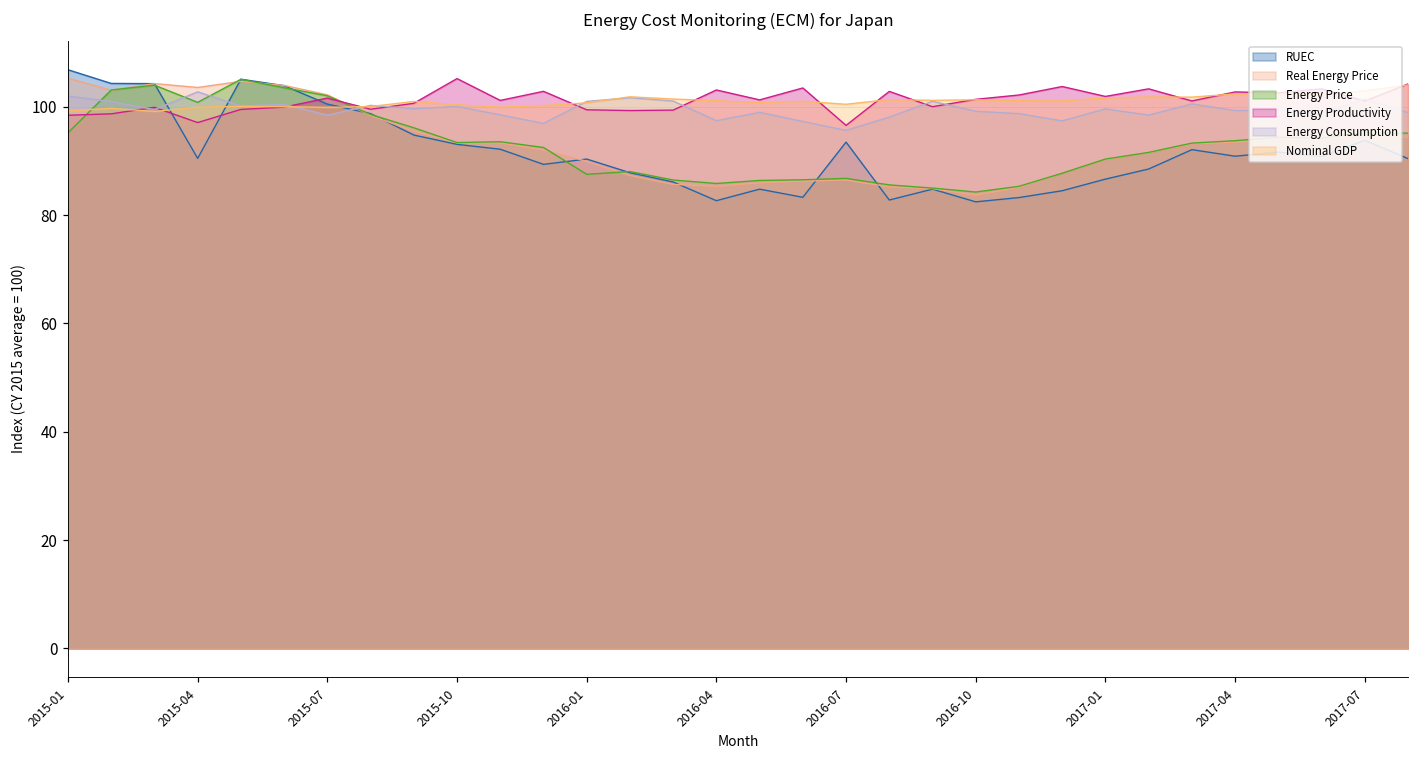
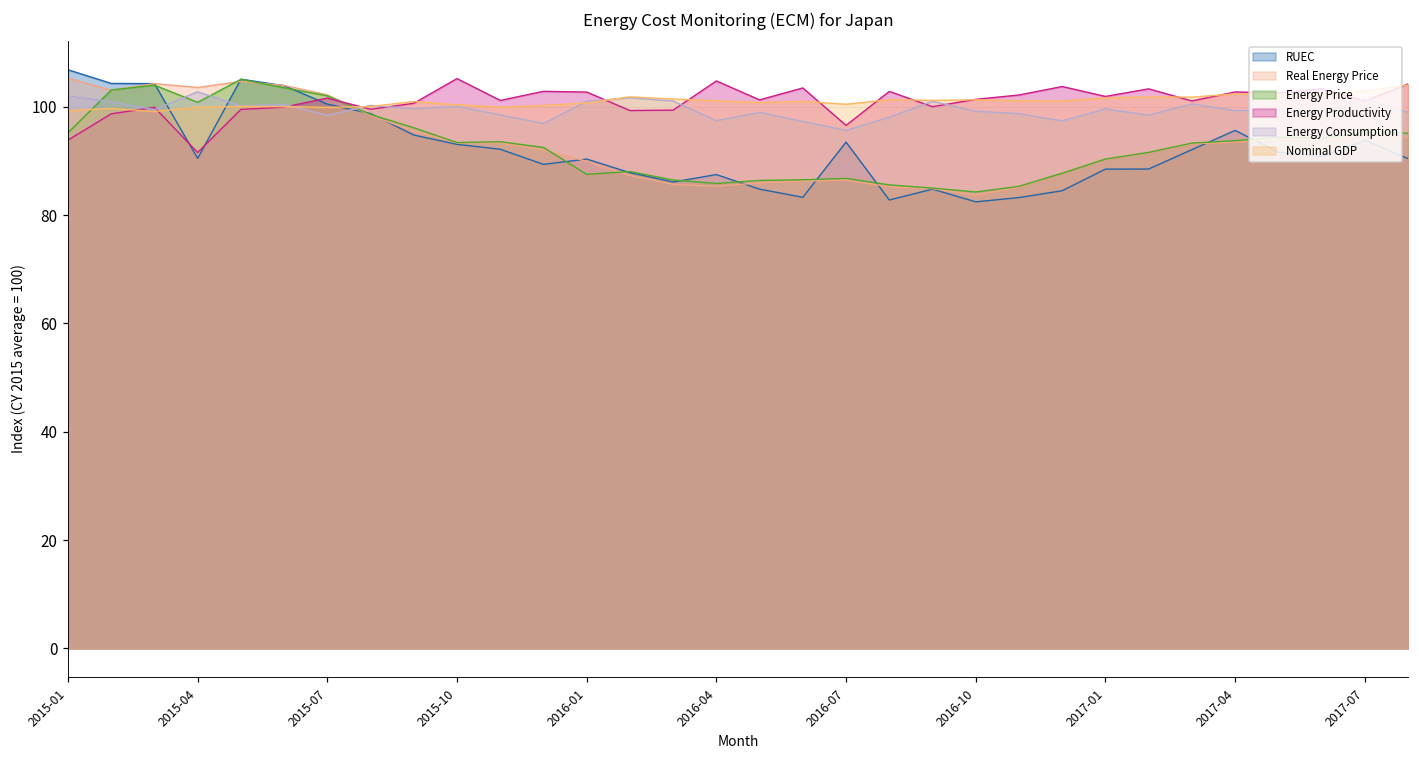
Energy Productivity, 2015-01: 98 -> 94
Energy Productivity, 2015-04: 97 -> 92
Energy Productivity, 2016-01: 99 -> 103
RUEC, 2016-04: 83 -> 88
Energy Productivity, 2016-04: 103 -> 105
RUEC, 2017-01: 87 -> 89
RUEC, 2017-04: 91 -> 96
